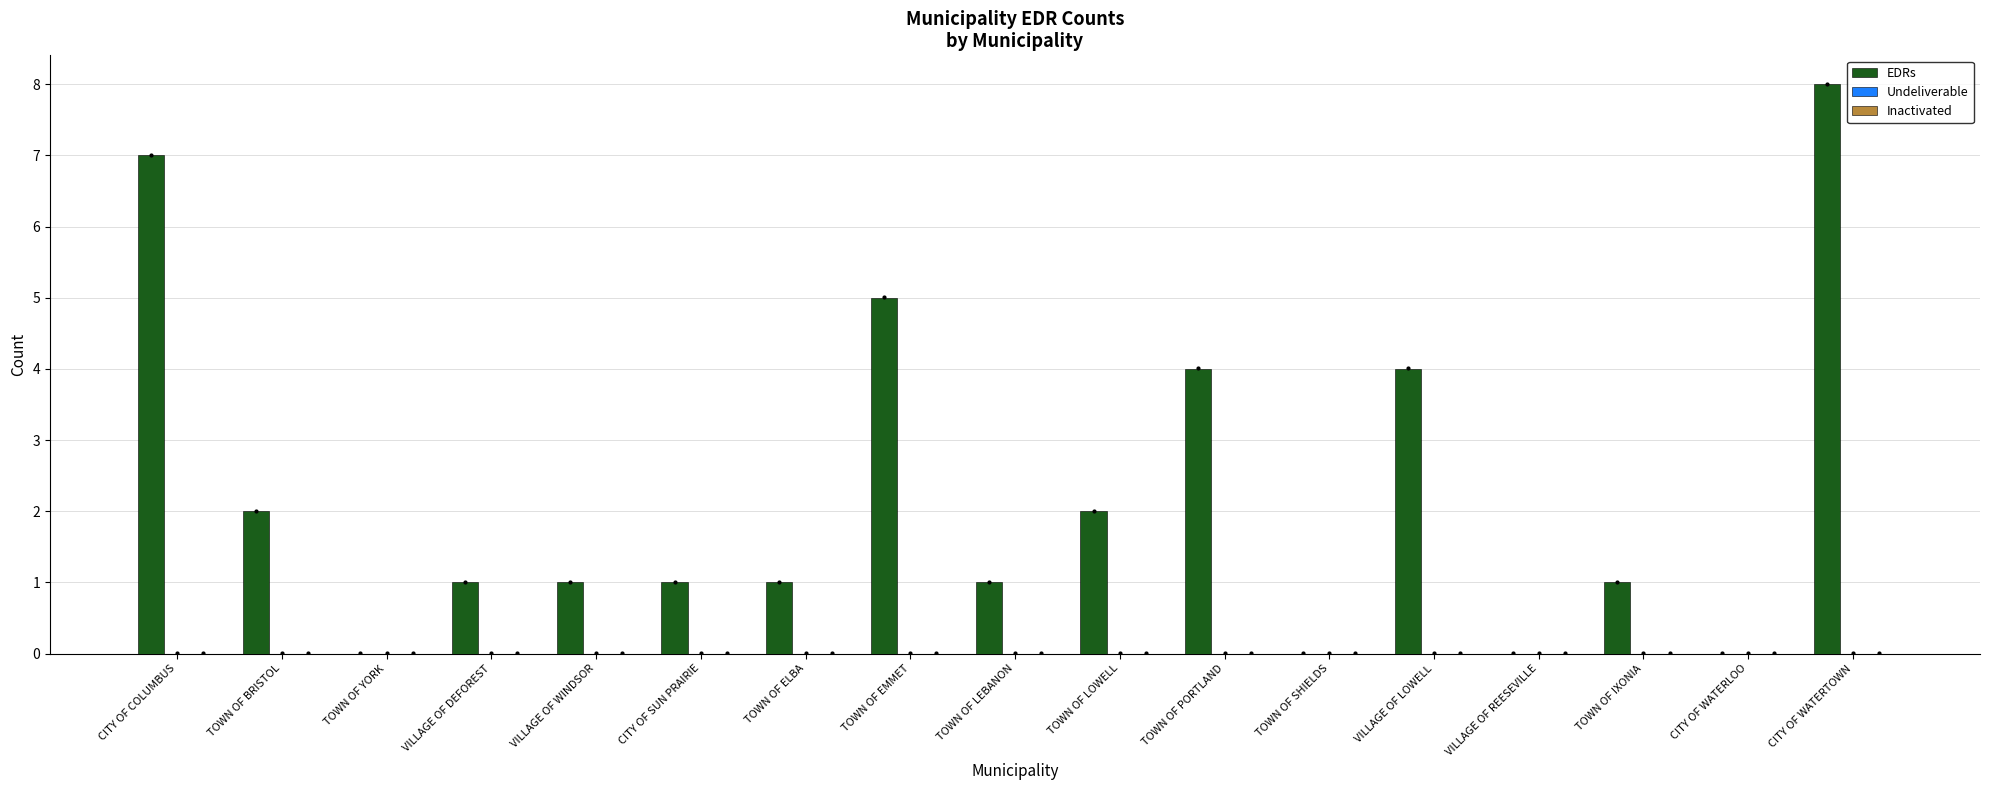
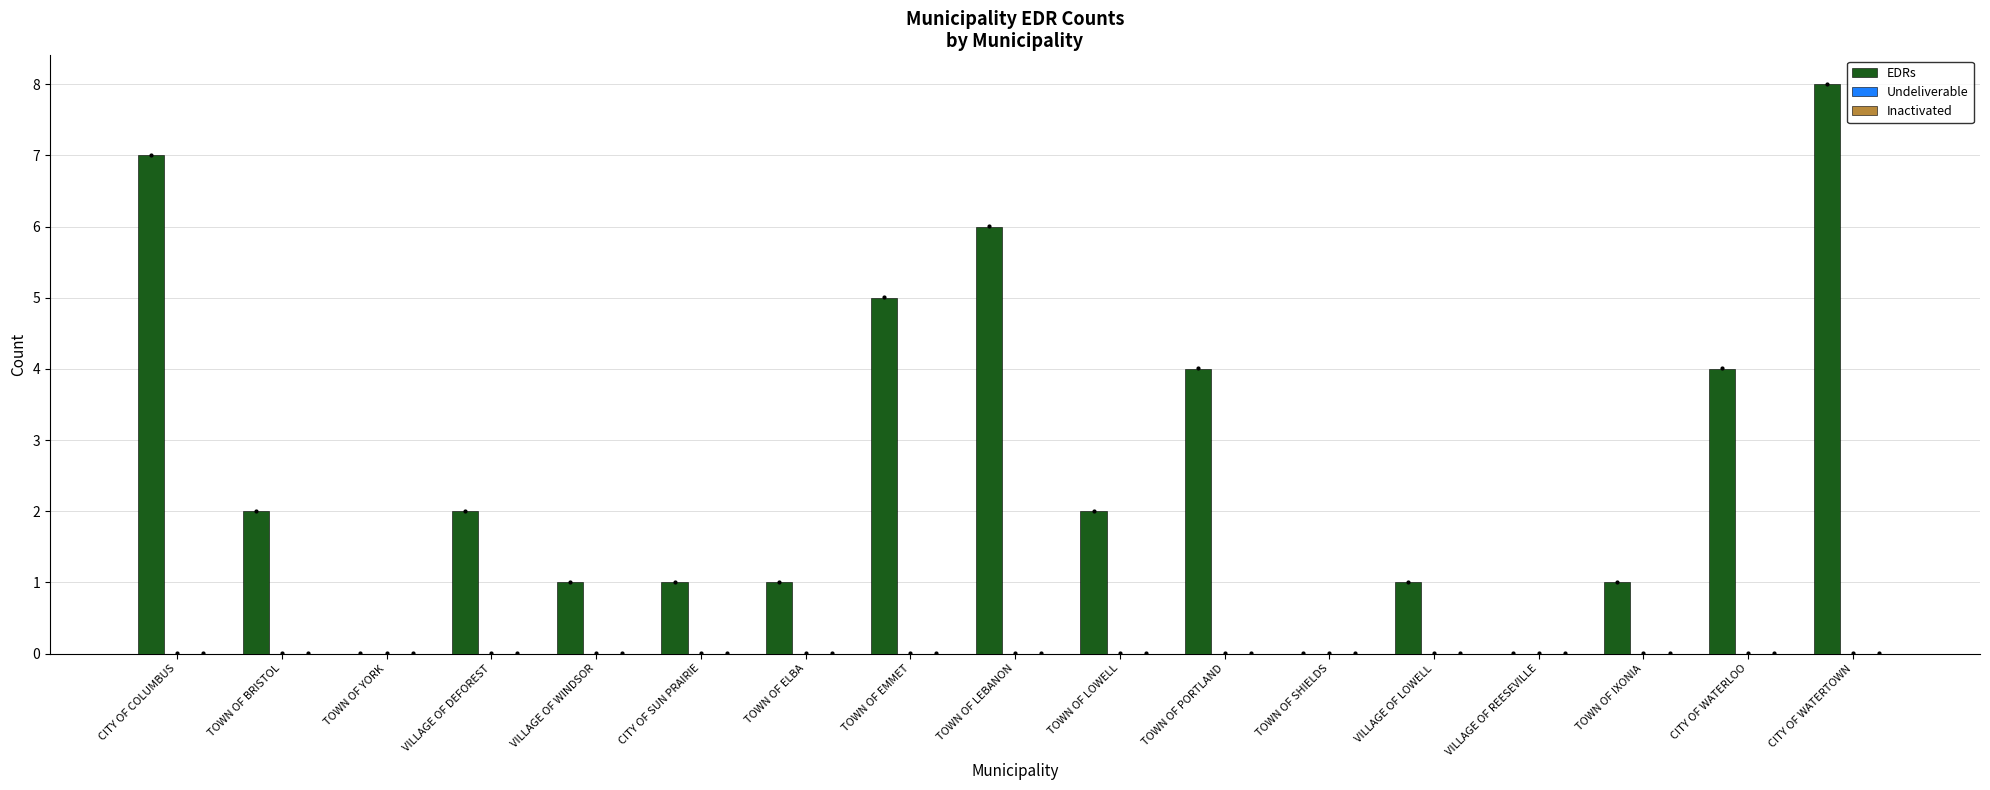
EDRs, VILLAGE OF DEFOREST: 1 -> 2
EDRs, TOWN OF LEBANON: 1 -> 6
EDRs, VILLAGE OF LOWELL: 4 -> 1
EDRs, CITY OF WATERLOO: 0 -> 4
